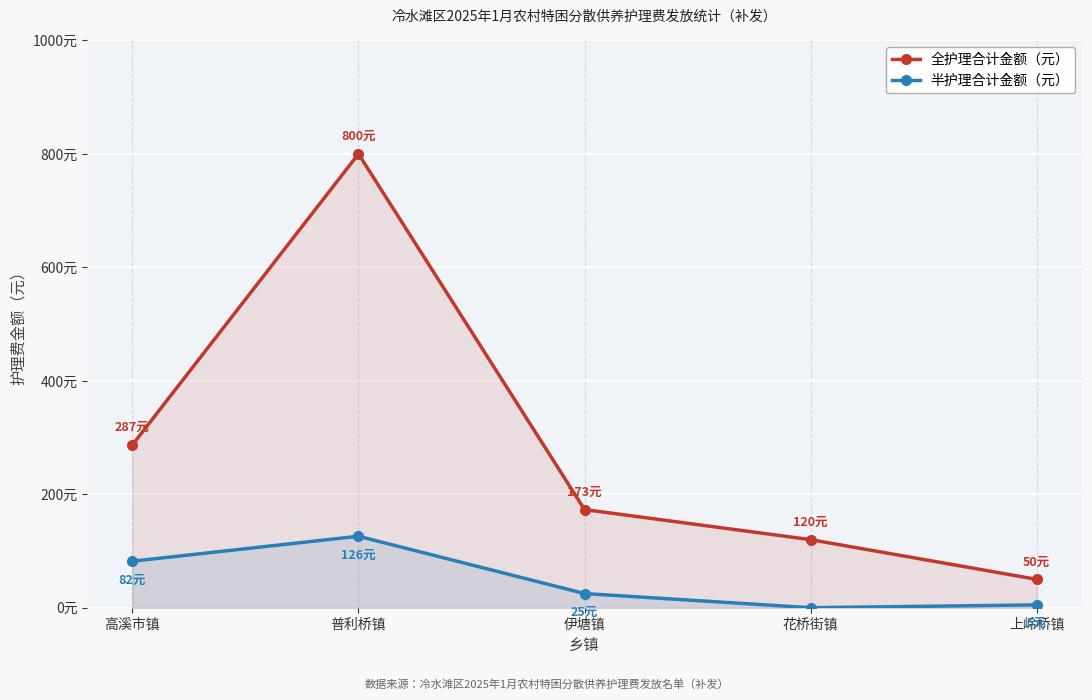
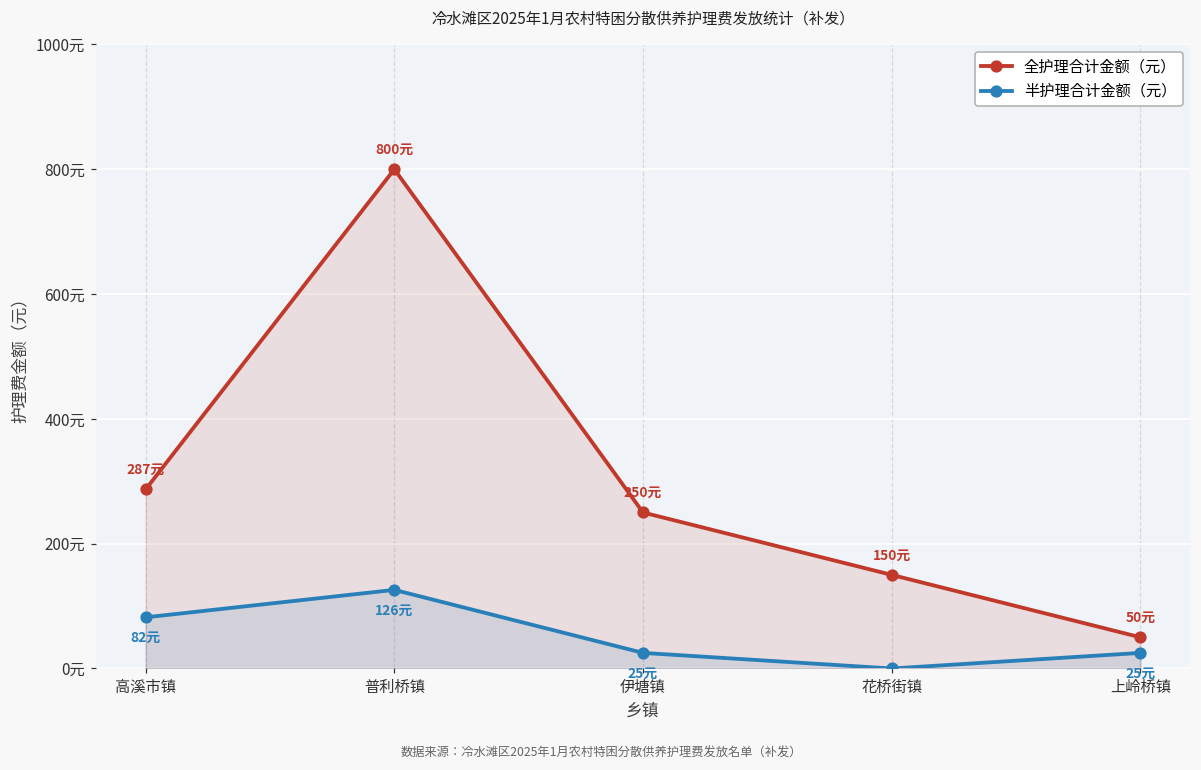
全护理合计金额（元）, 伊塘镇: 173元 -> 250元
全护理合计金额（元）, 花桥街镇: 120元 -> 150元
半护理合计金额（元）, 上岭桥镇: 5元 -> 25元
